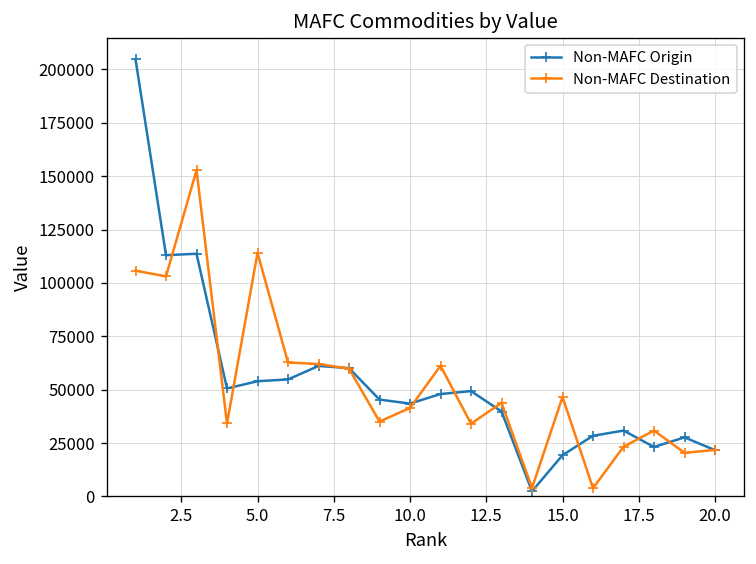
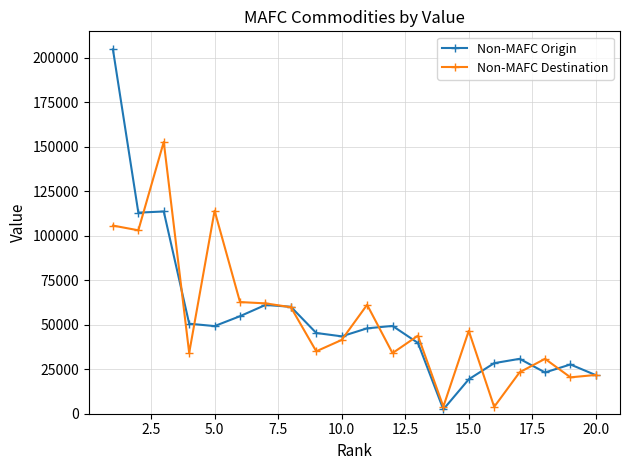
Non-MAFC Origin, 5.0: 54000 -> 49000
